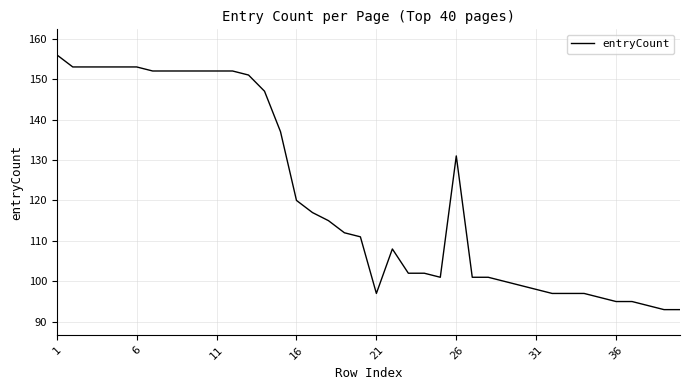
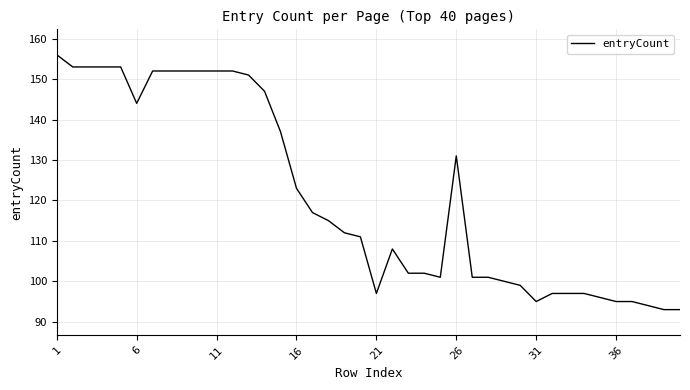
6: 153 -> 144
16: 120 -> 123
31: 98 -> 95
